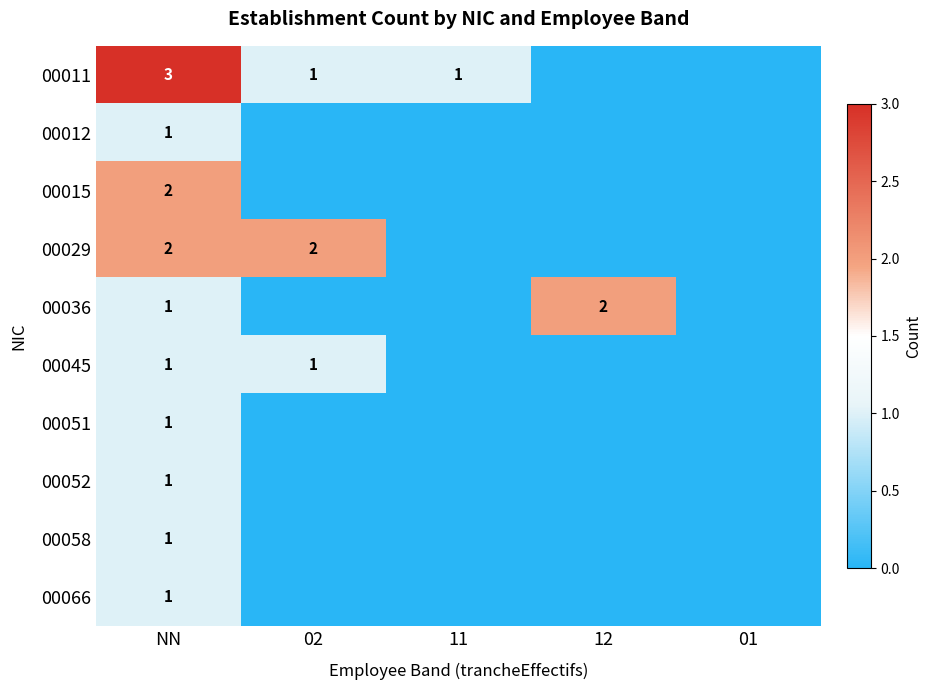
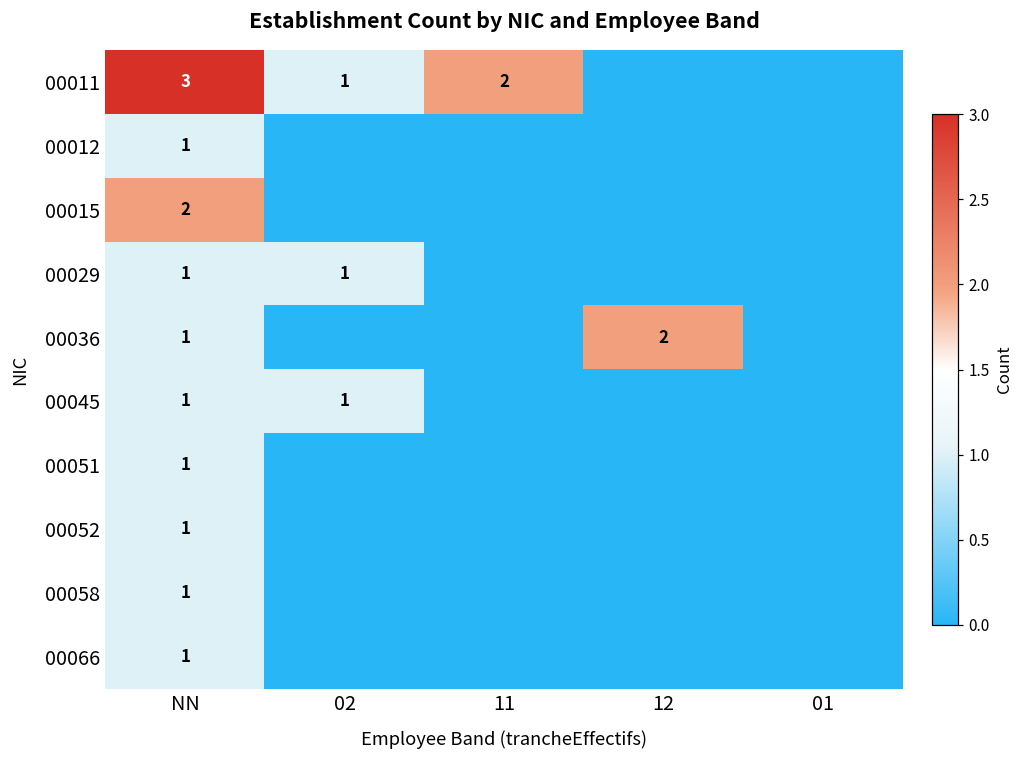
00011, 11: 1 -> 2
00029, NN: 2 -> 1
00029, 02: 2 -> 1
